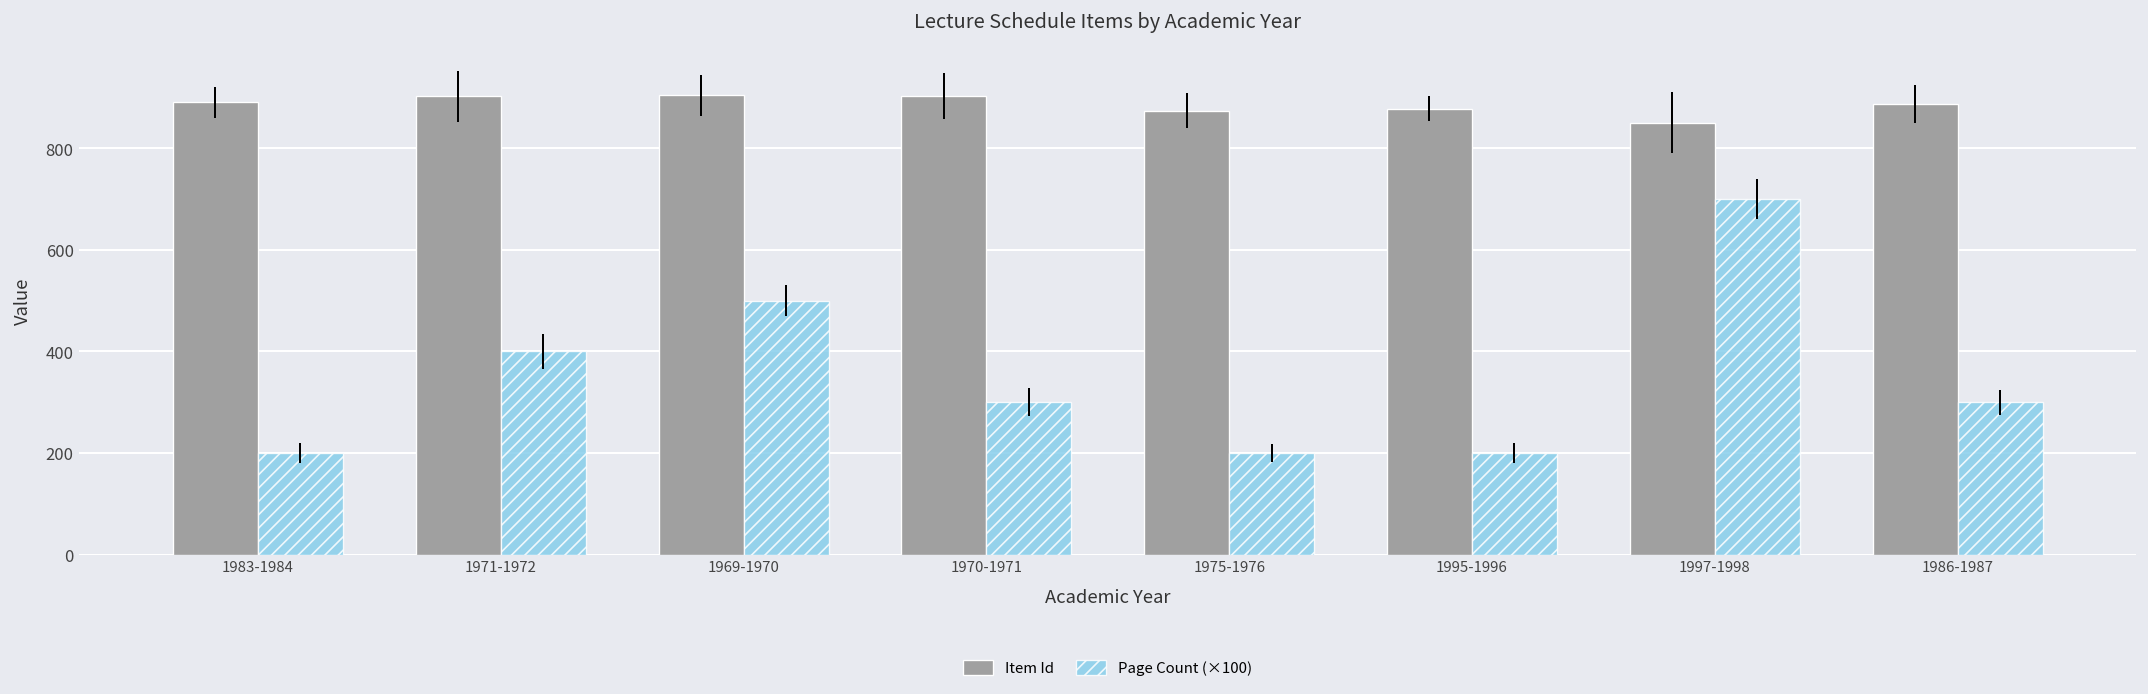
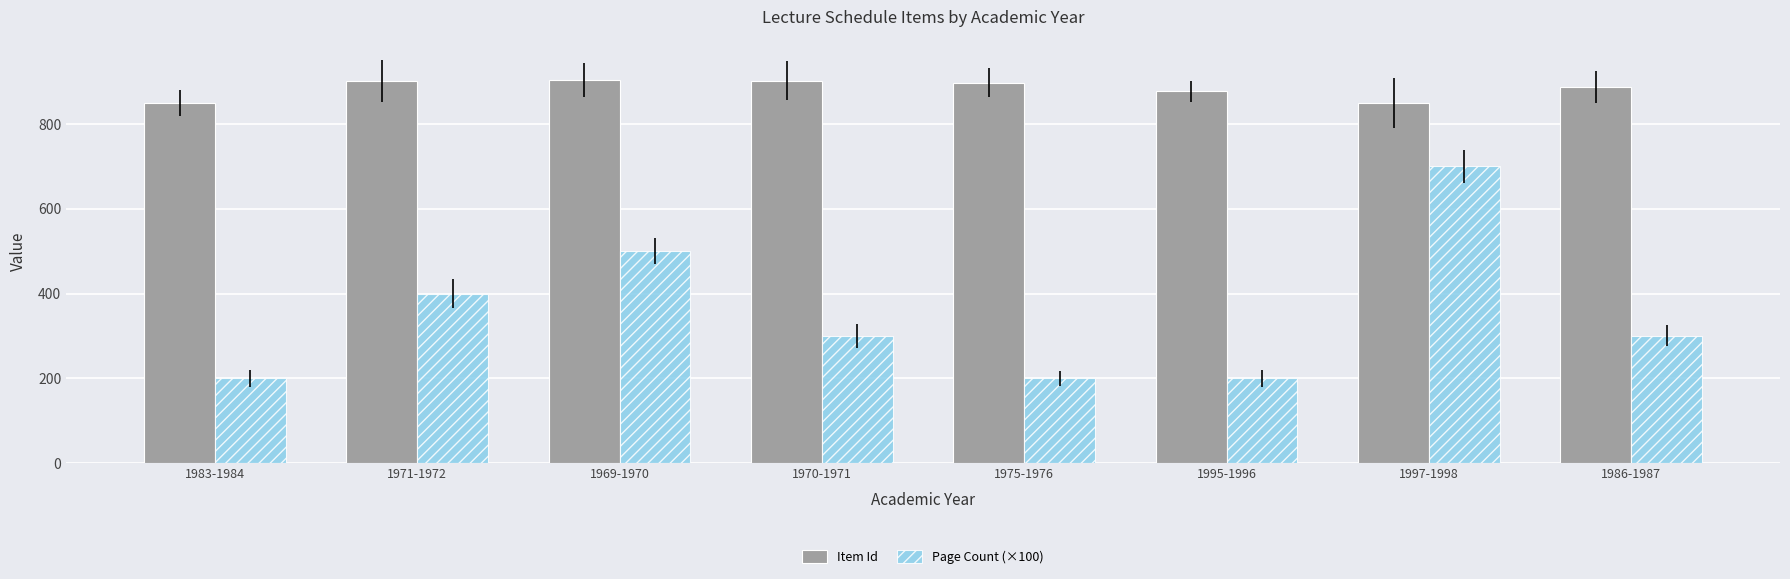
Item Id, 1983-1984: 890 -> 850
Item Id, 1975-1976: 870 -> 900
